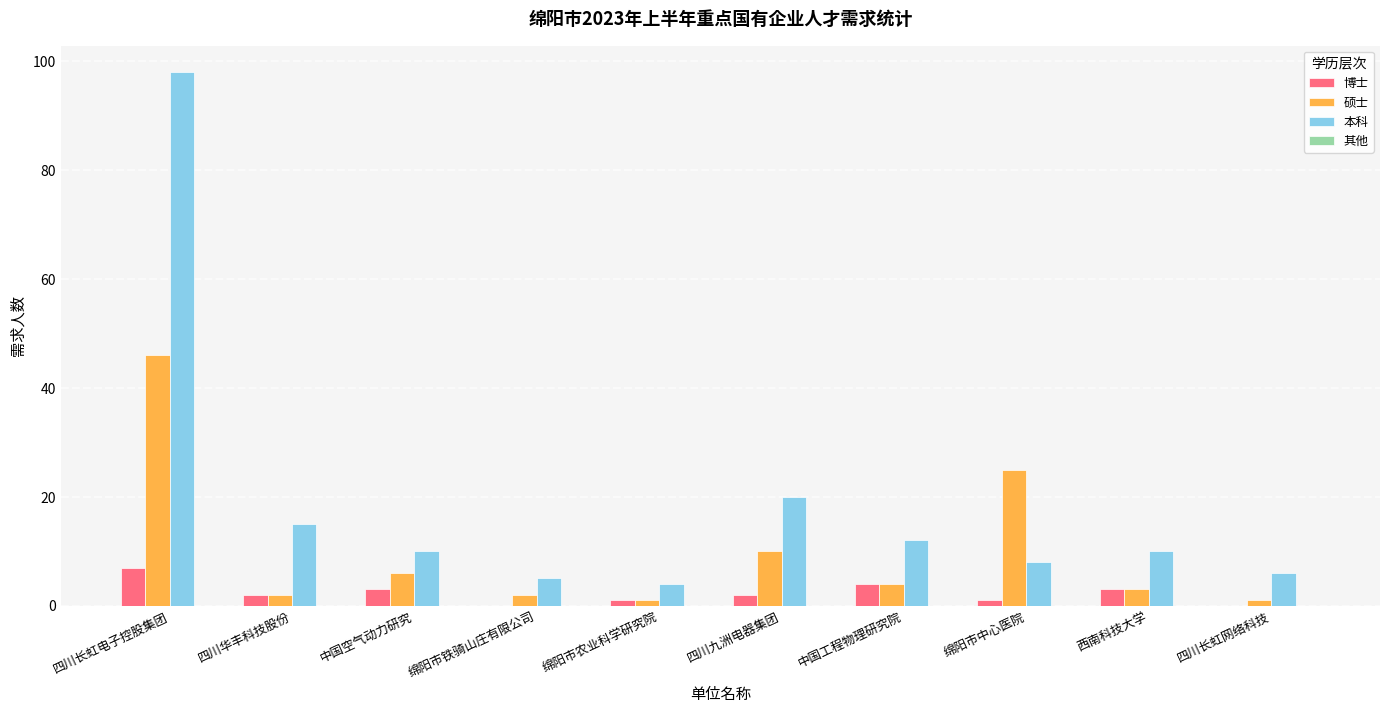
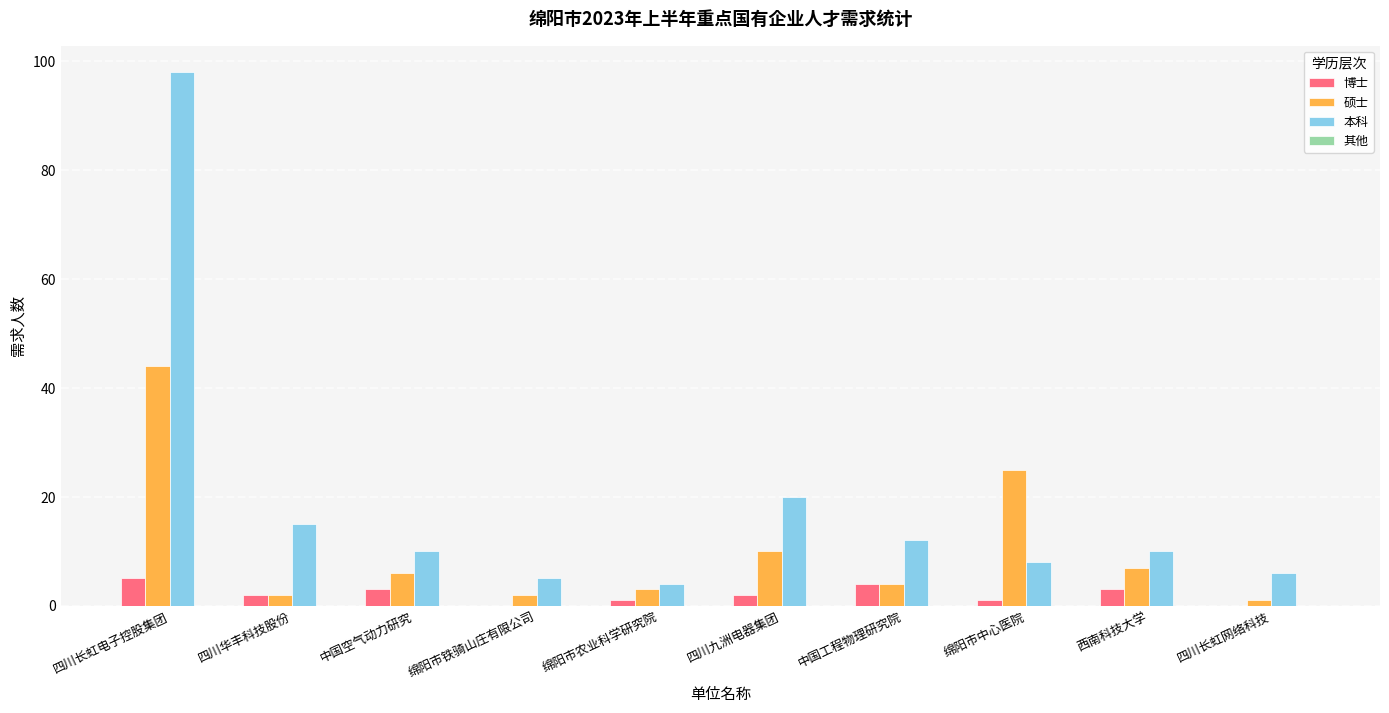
博士, 四川长虹电子控股集团: 7 -> 5
硕士, 四川长虹电子控股集团: 46 -> 44
硕士, 绵阳市农业科学研究院: 1 -> 3
硕士, 西南科技大学: 3 -> 7
